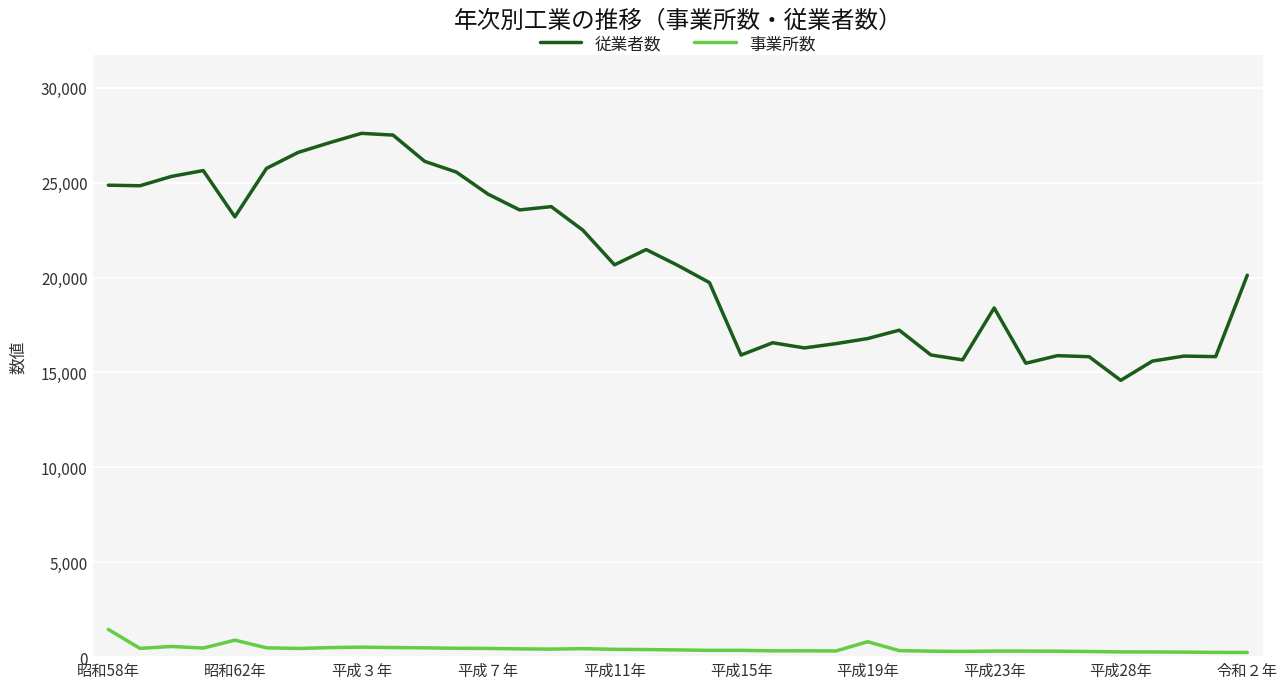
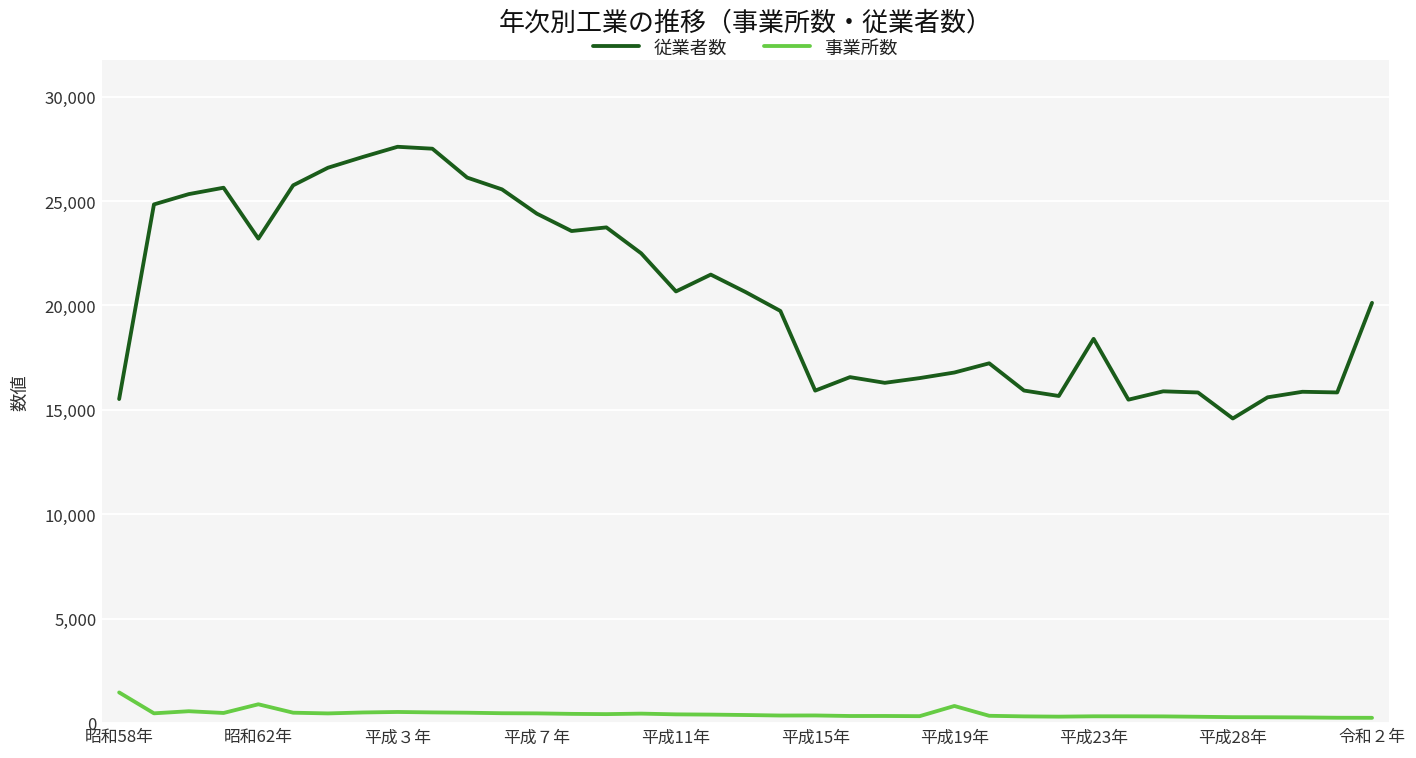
従業者数, 昭和58年: 24,900 -> 15,500
